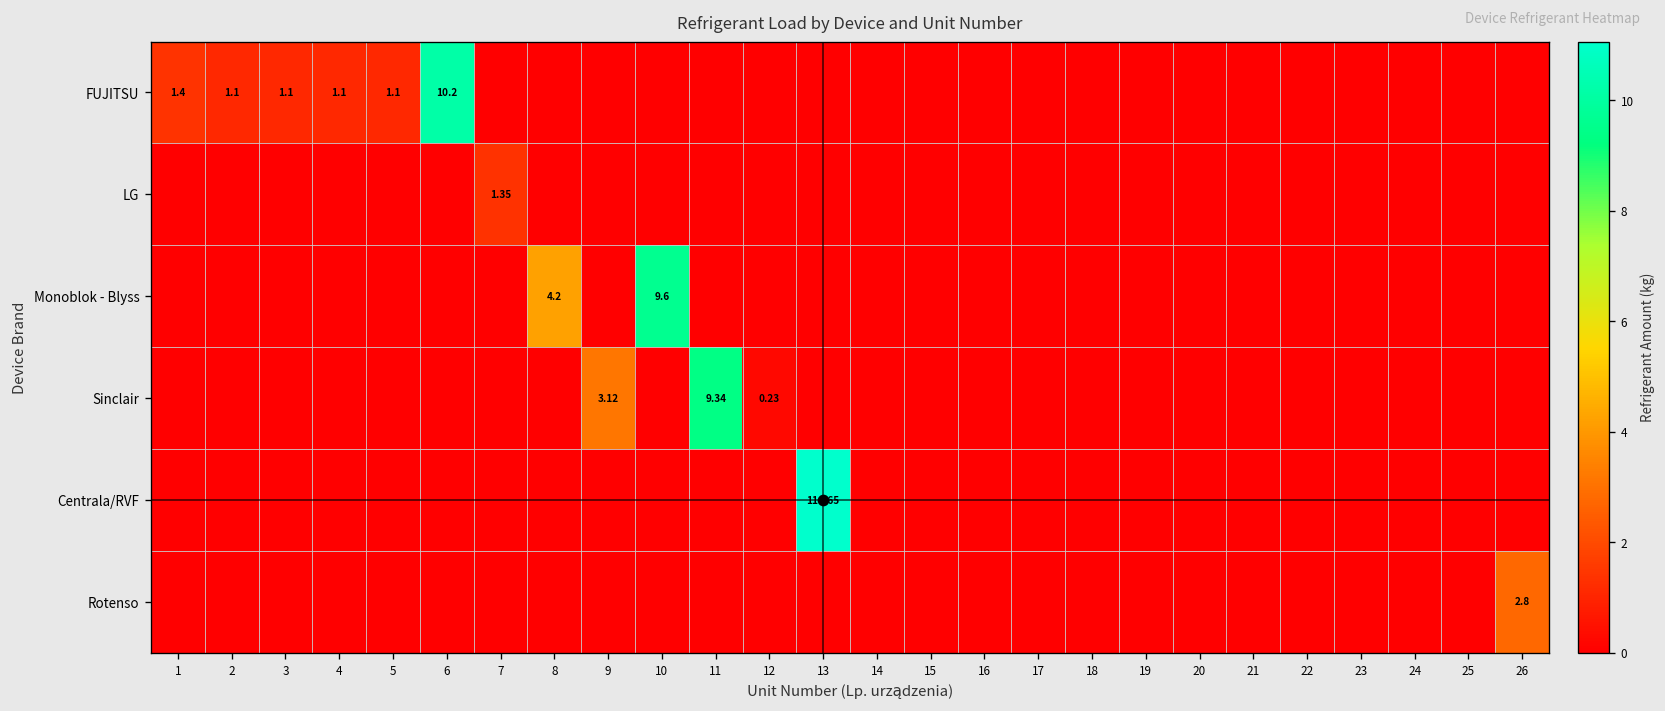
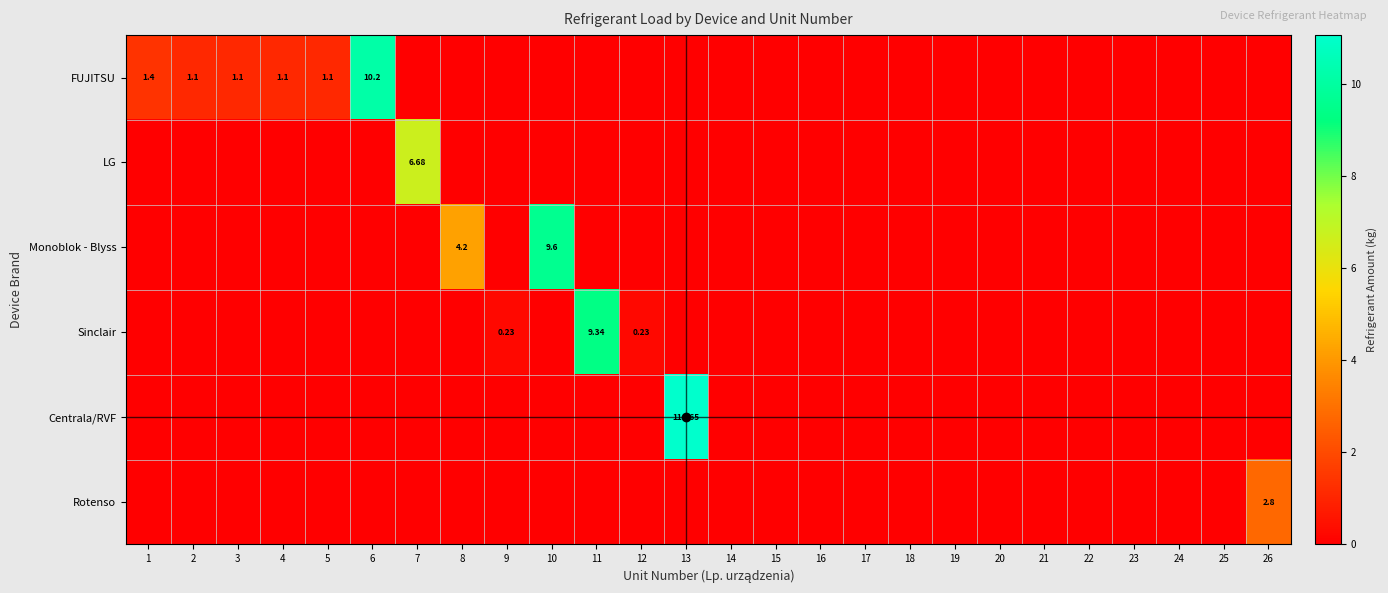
LG, 7: 1.35 -> 6.68
Sinclair, 9: 3.12 -> 0.23
